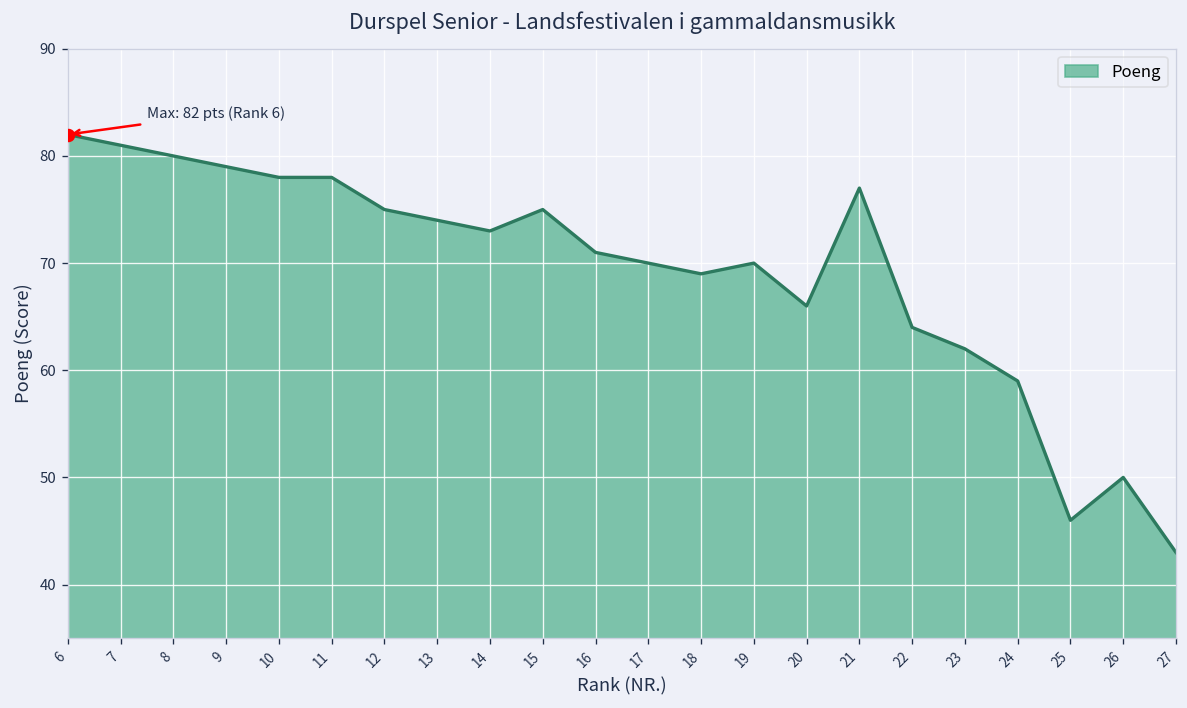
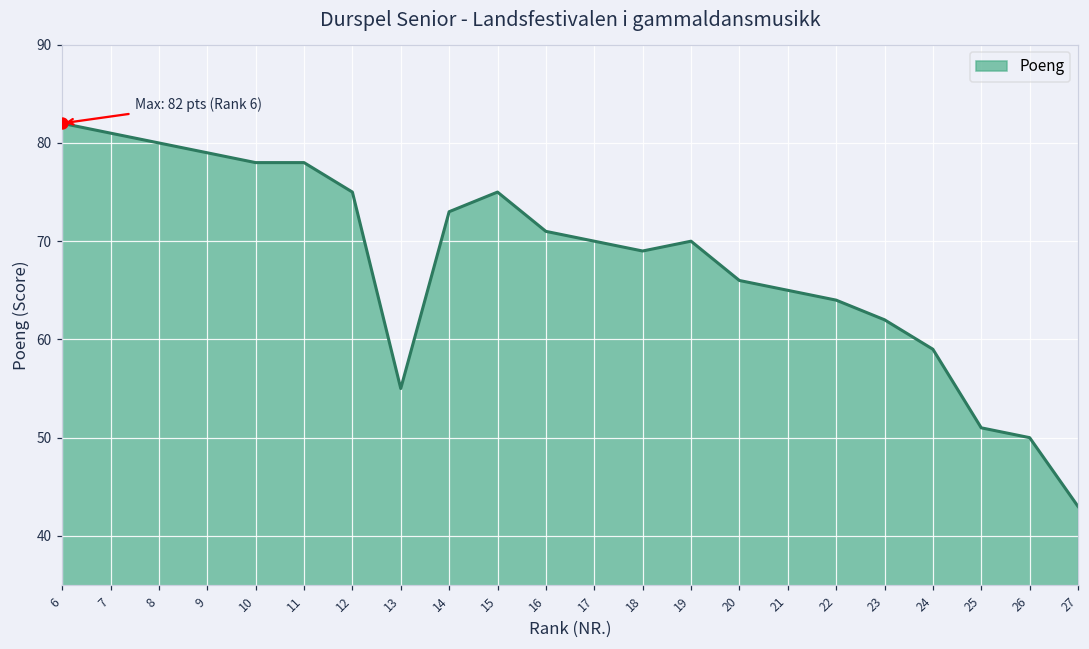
Poeng, 13: 74 -> 55
Poeng, 21: 77 -> 65
Poeng, 25: 46 -> 51
